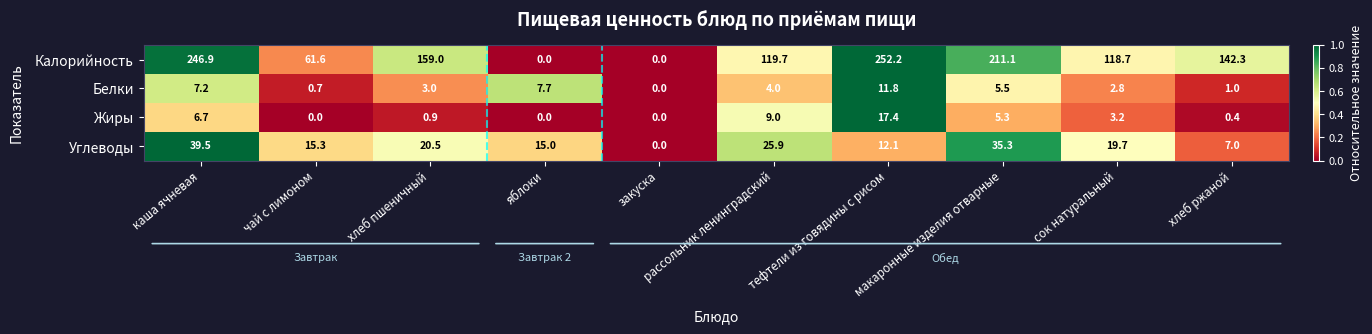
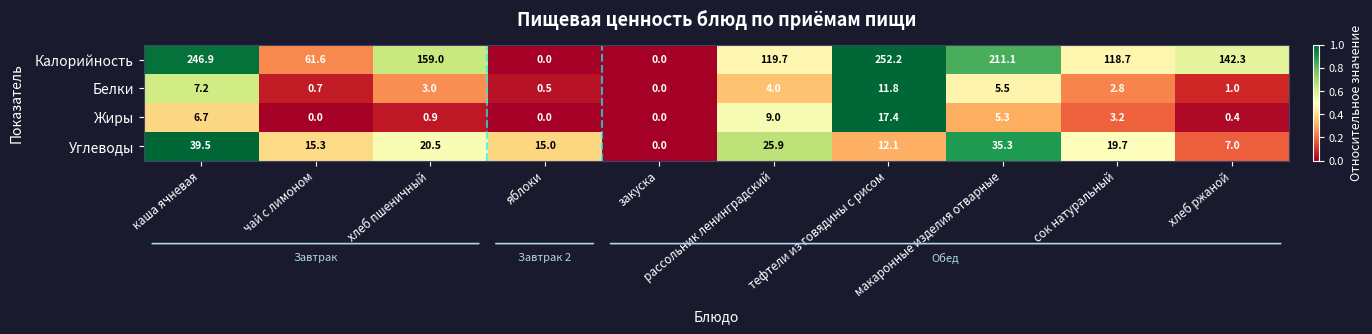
Белки, яблоки: 7.7 -> 0.5
